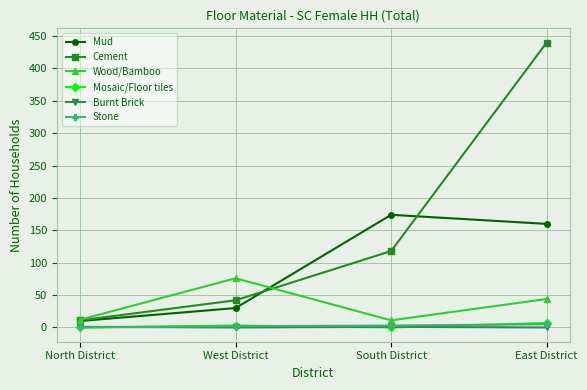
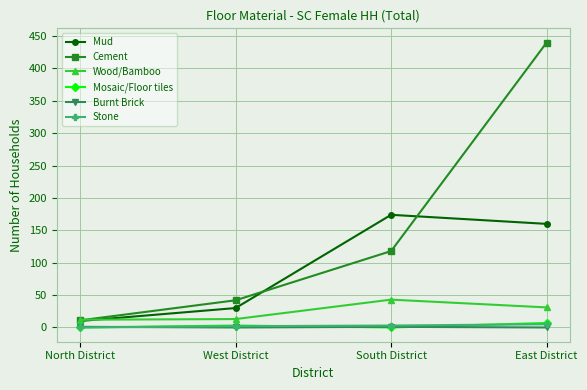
Wood/Bamboo, West District: 80 -> 10
Wood/Bamboo, South District: 10 -> 40
Wood/Bamboo, East District: 40 -> 30
